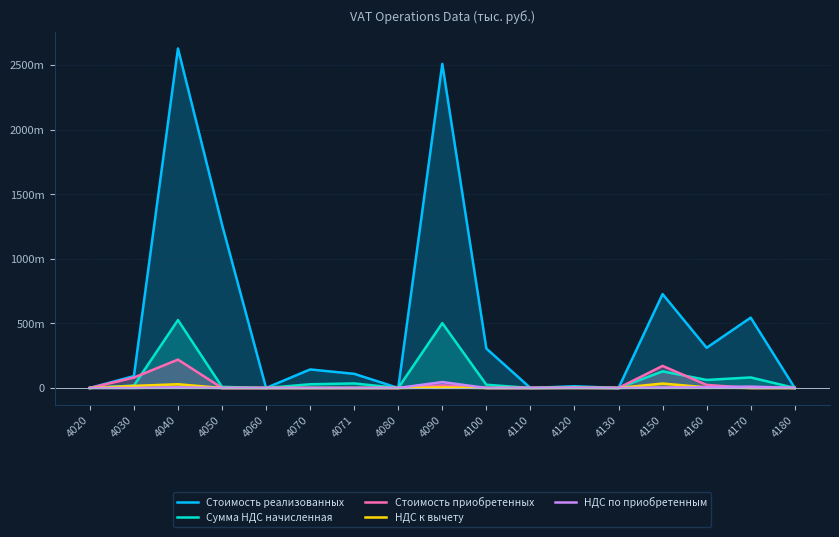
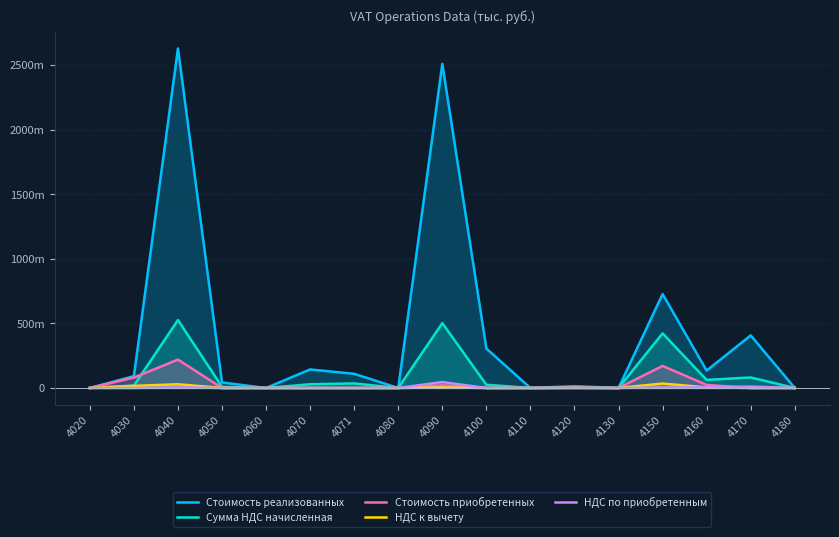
Стоимость реализованных, 4050: 1270m -> 40m
Сумма НДС начисленная, 4150: 130m -> 420m
Стоимость реализованных, 4160: 310m -> 130m
Стоимость реализованных, 4170: 540m -> 410m
